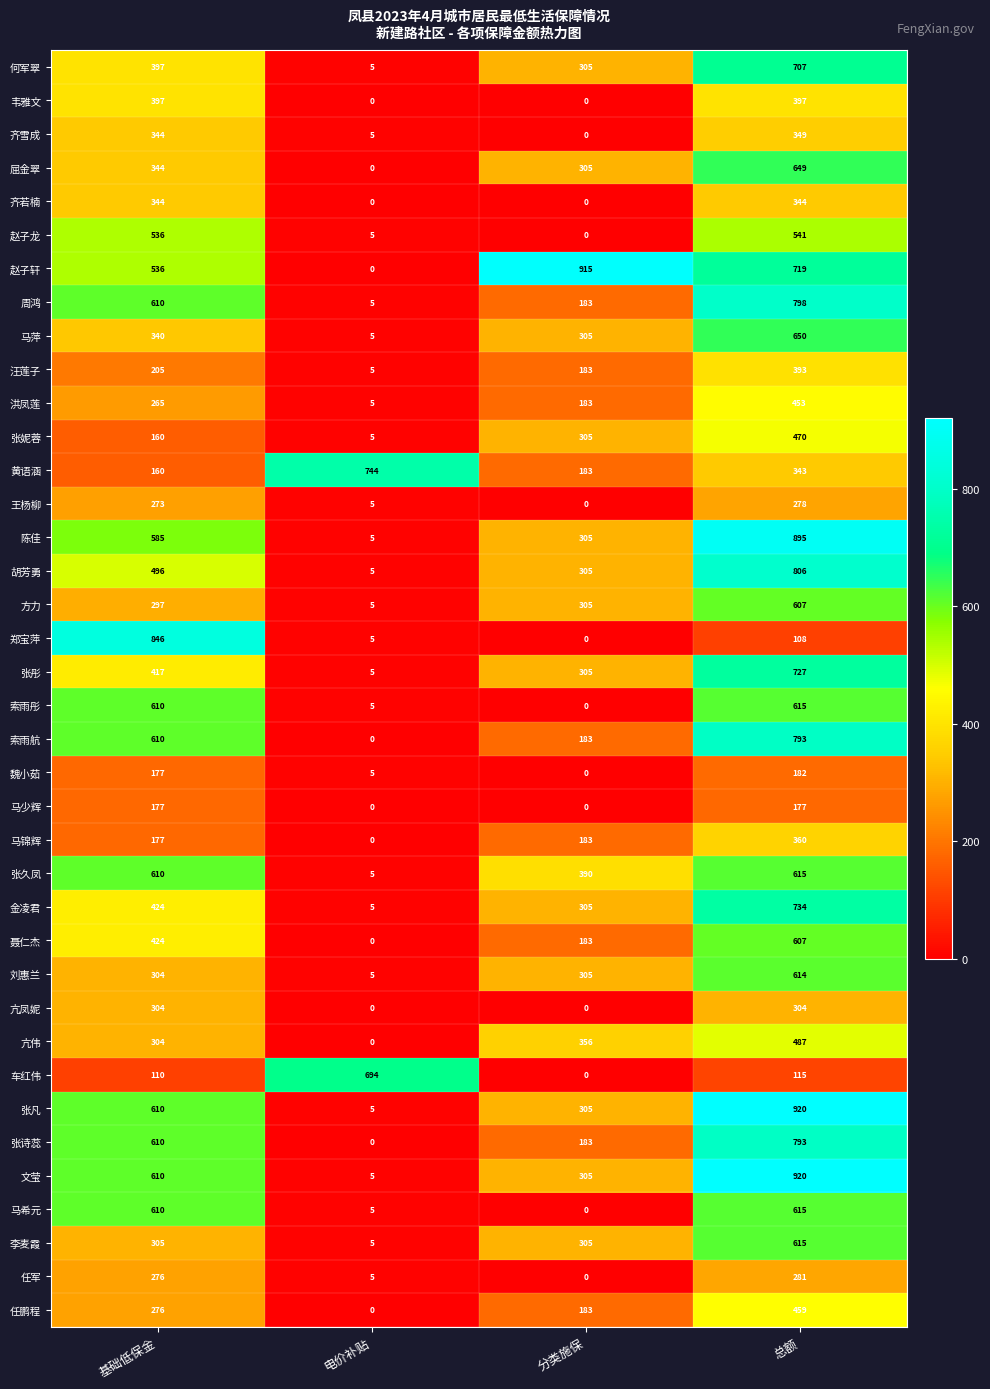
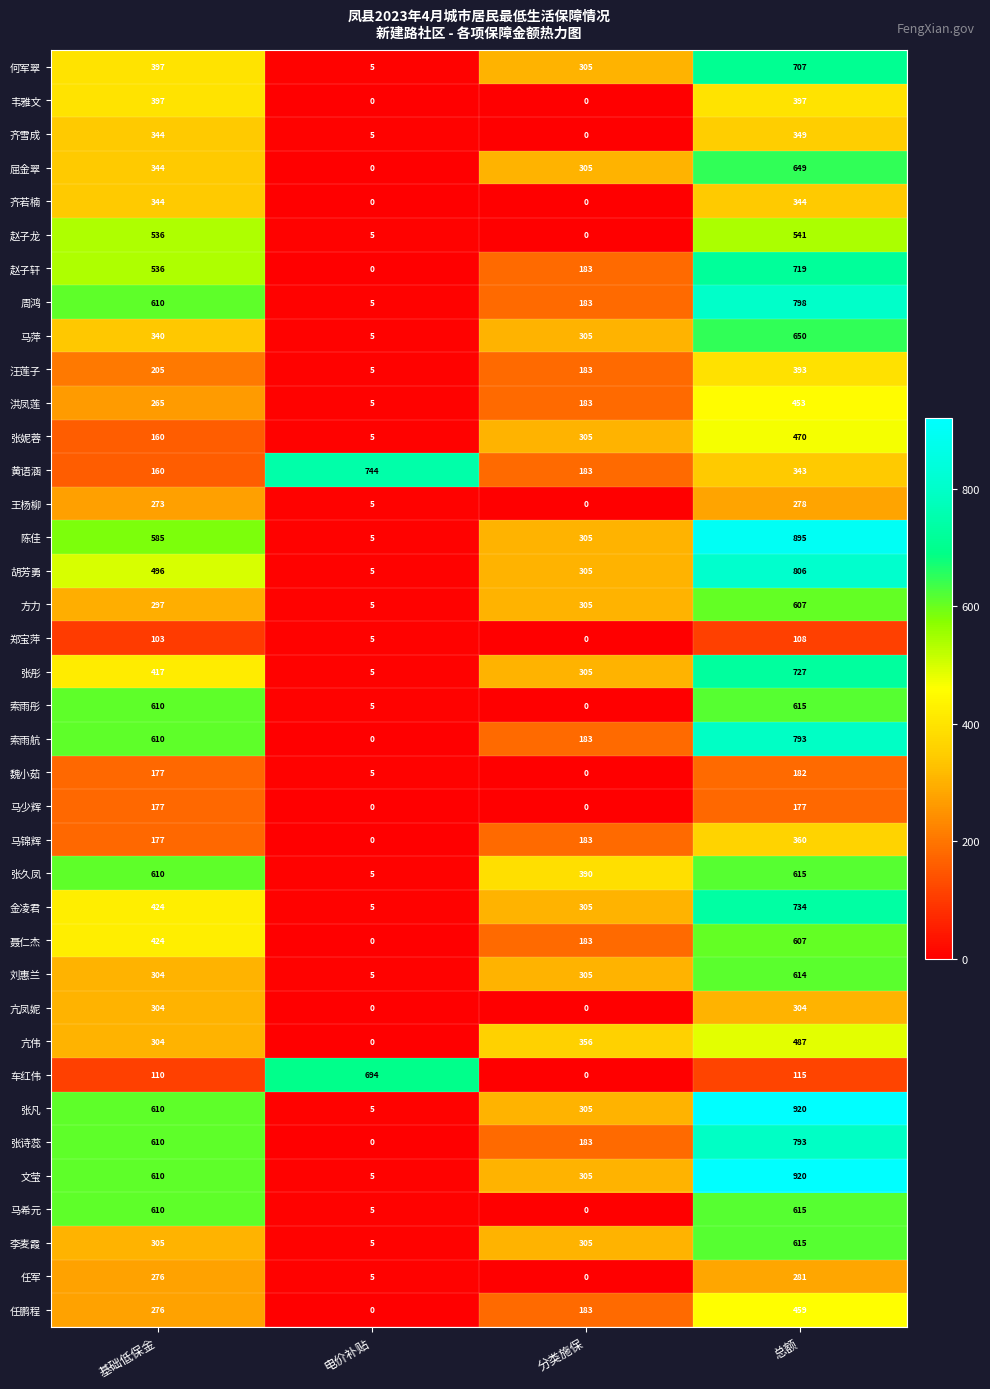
赵子轩, 分类施保: 915 -> 183
郑宝萍, 基础低保金: 846 -> 103
